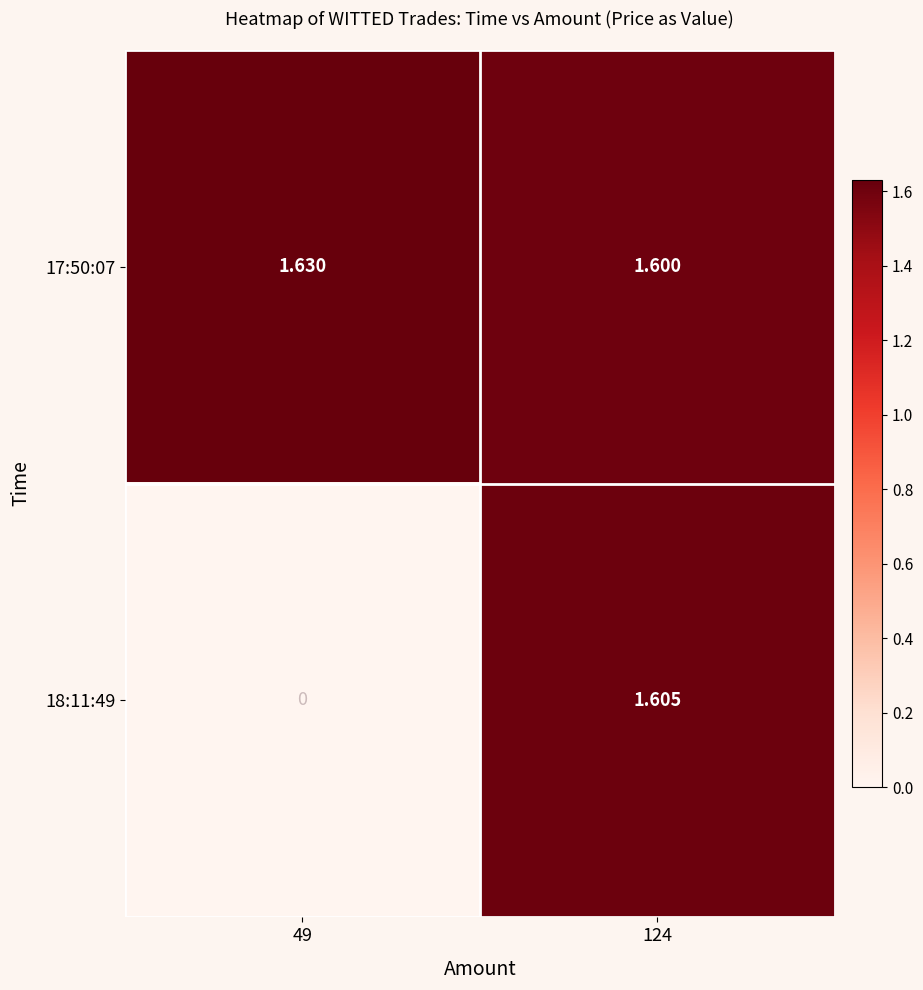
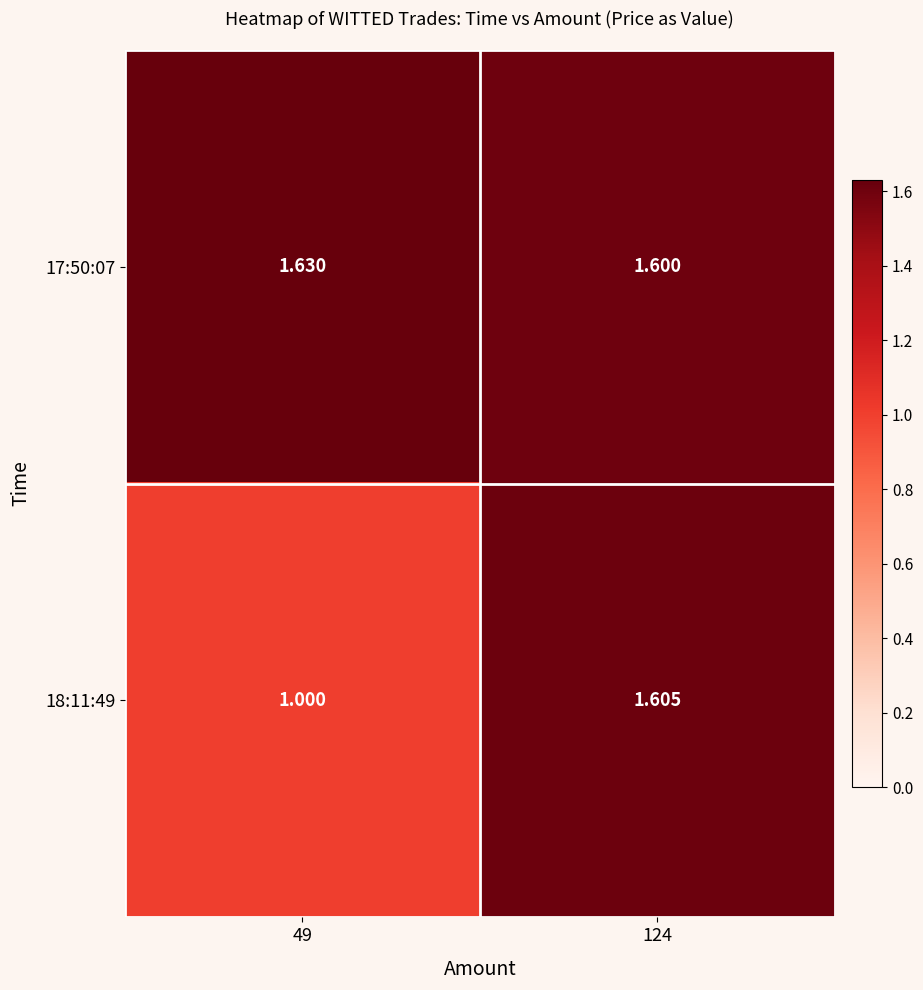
18:11:49, 49: 0 -> 1.000
